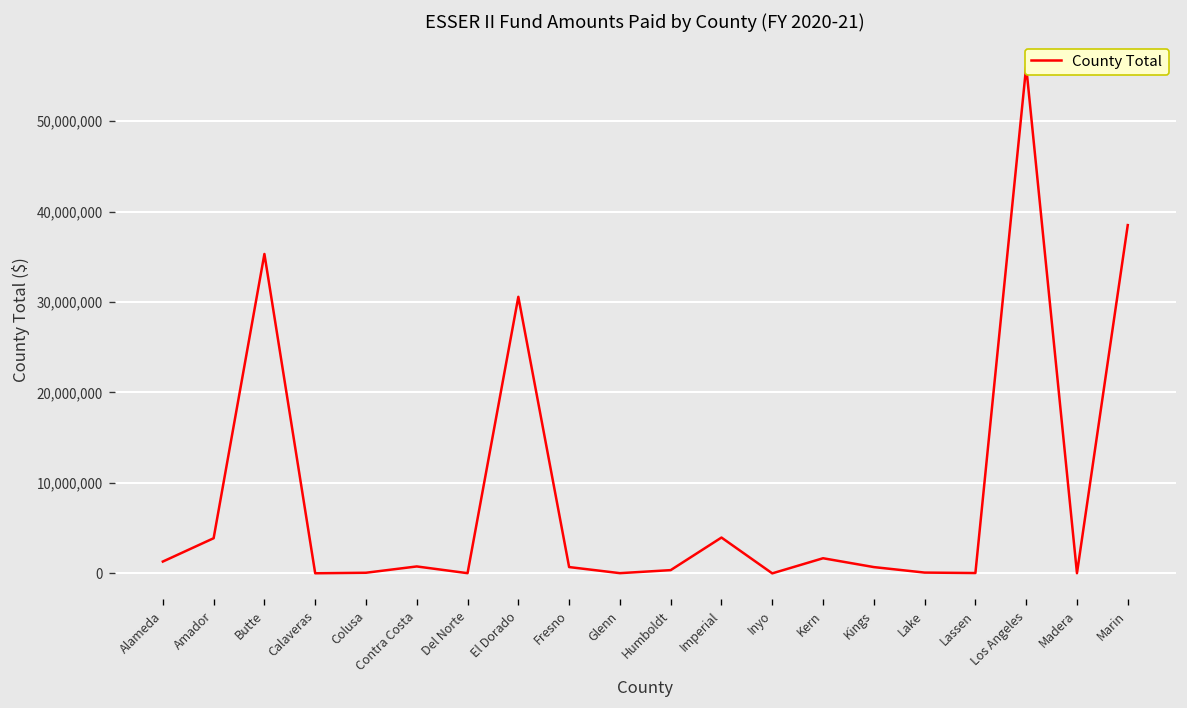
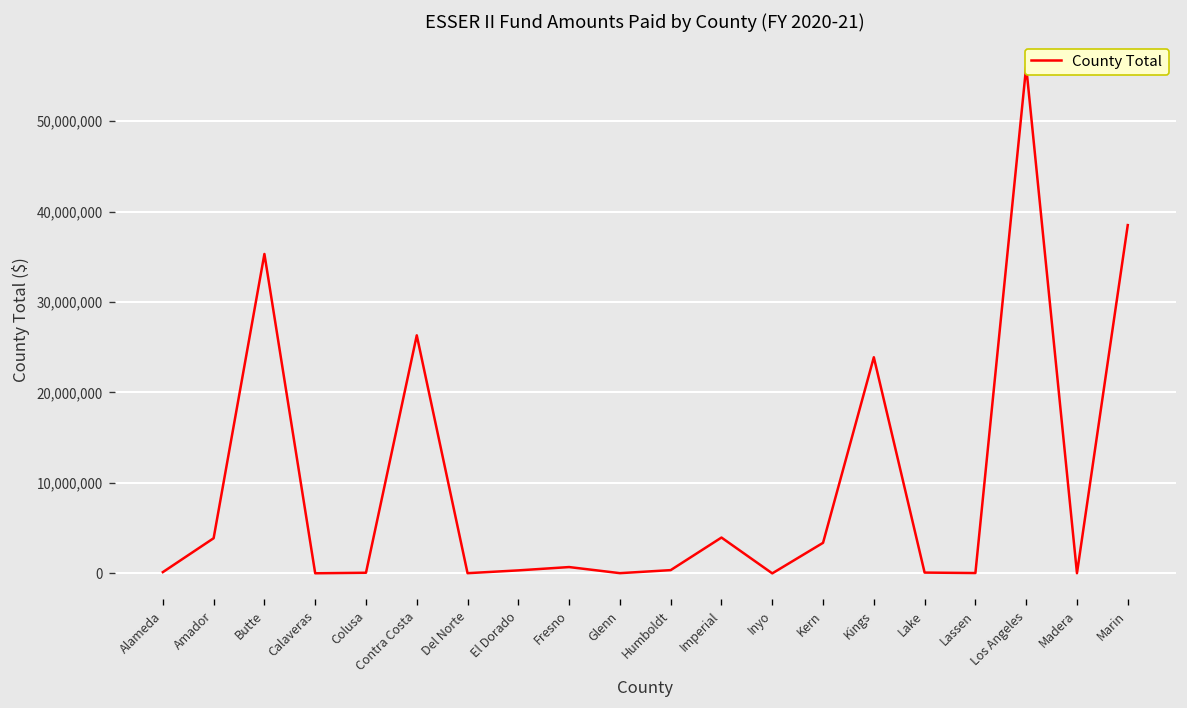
Alameda: 1,000,000 -> 0
Contra Costa: 1,000,000 -> 26,000,000
El Dorado: 31,000,000 -> 0
Kern: 2,000,000 -> 3,000,000
Kings: 1,000,000 -> 24,000,000
